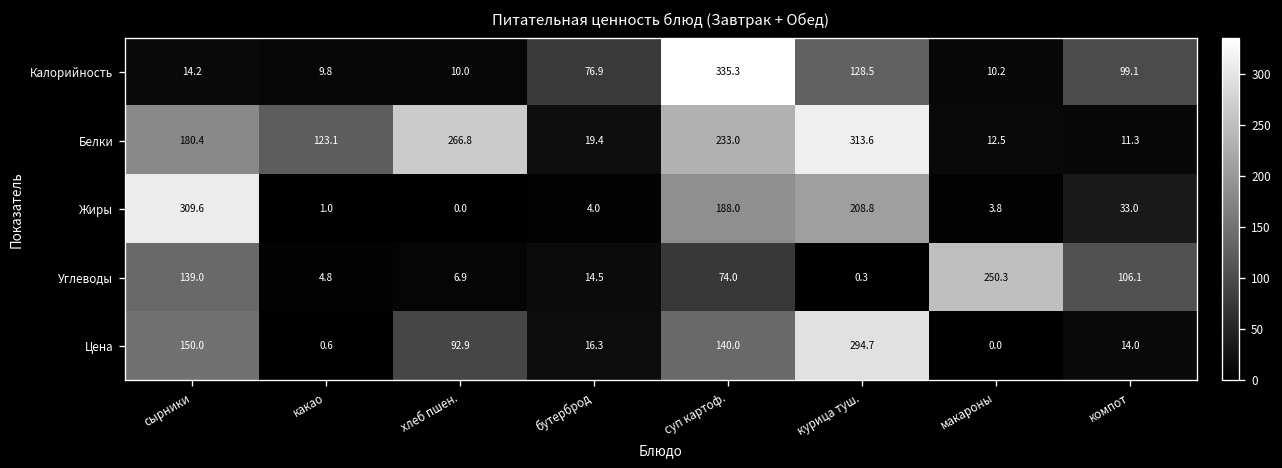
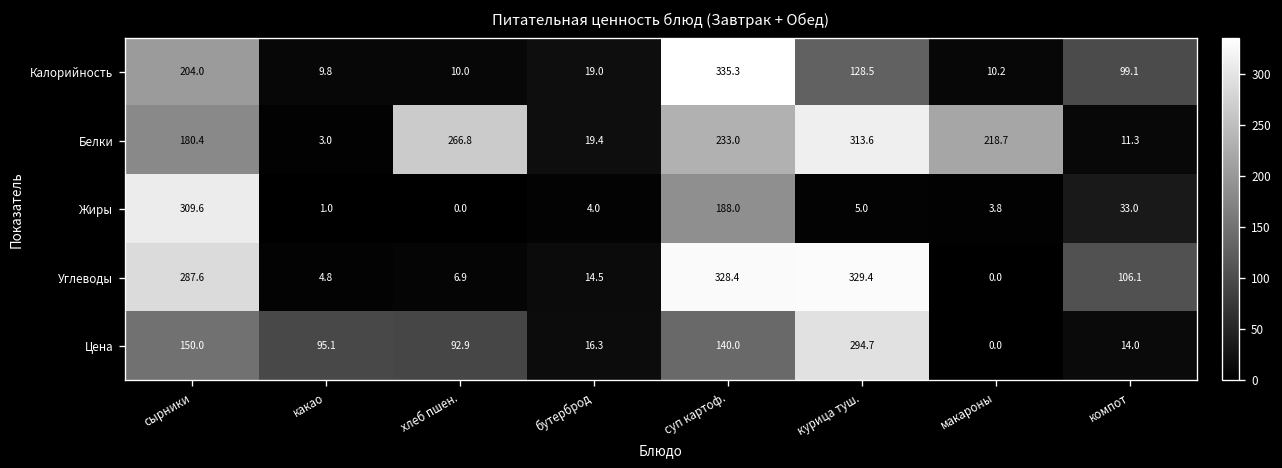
Калорийность, сырники: 14.2 -> 204.0
Калорийность, бутерброд: 76.9 -> 19.0
Белки, какао: 123.1 -> 3.0
Белки, макароны: 12.5 -> 218.7
Жиры, курица туш.: 208.8 -> 5.0
Углеводы, сырники: 139.0 -> 287.6
Углеводы, суп картоф.: 74.0 -> 328.4
Углеводы, курица туш.: 0.3 -> 329.4
Углеводы, макароны: 250.3 -> 0.0
Цена, какао: 0.6 -> 95.1
